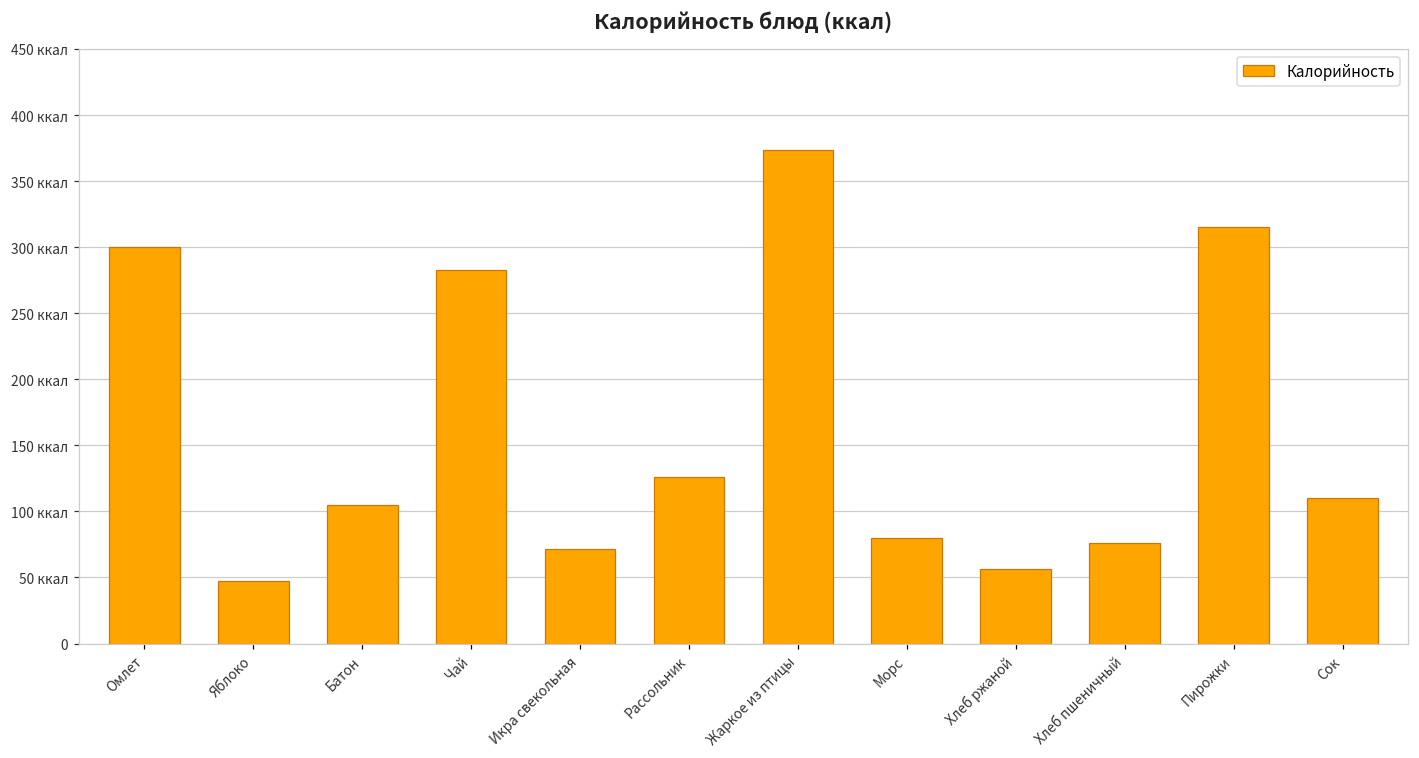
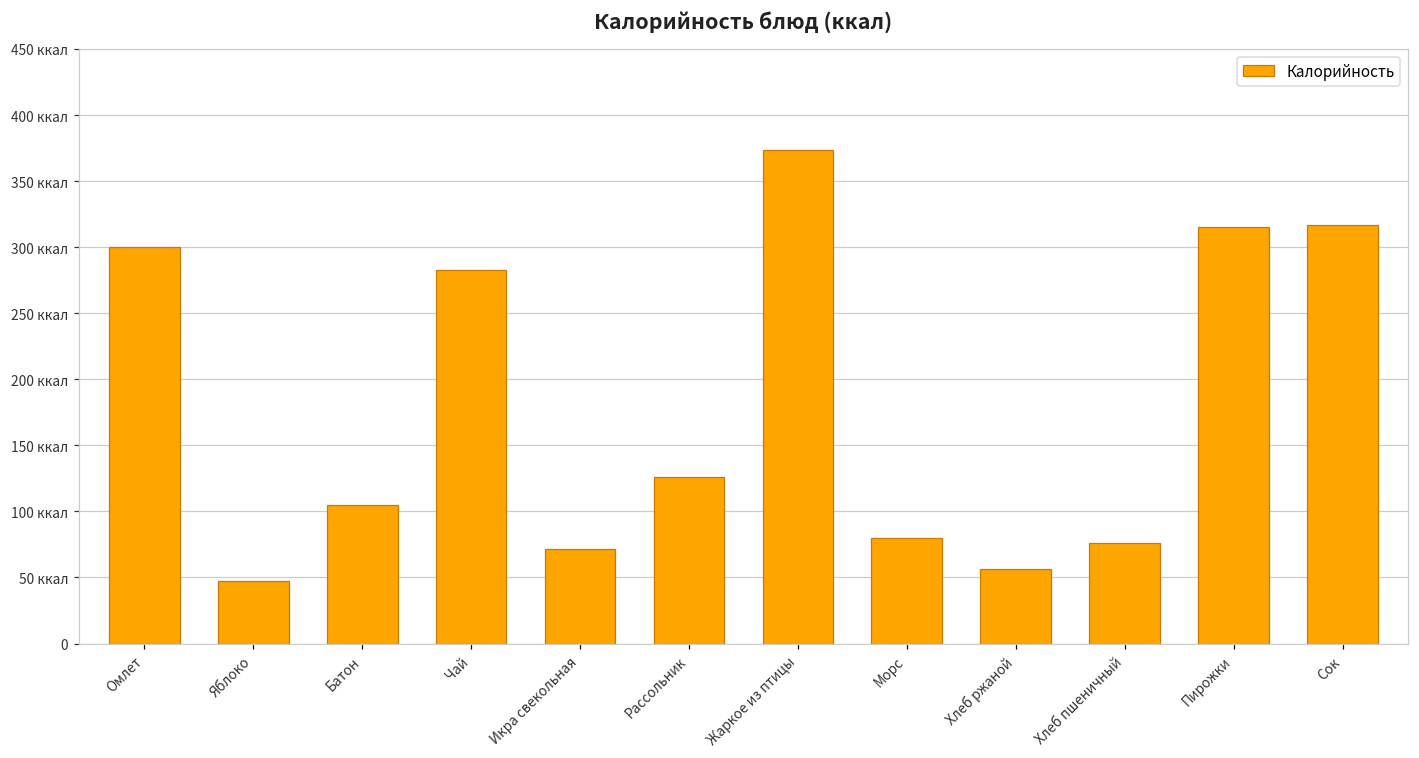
Сок: 110 ккал -> 317 ккал
